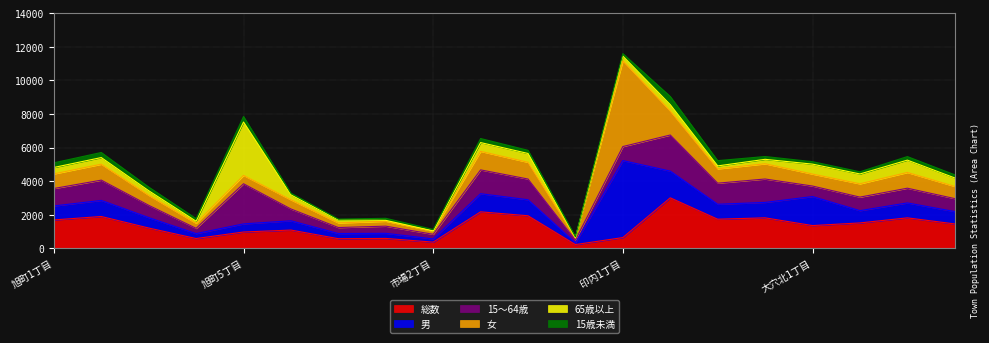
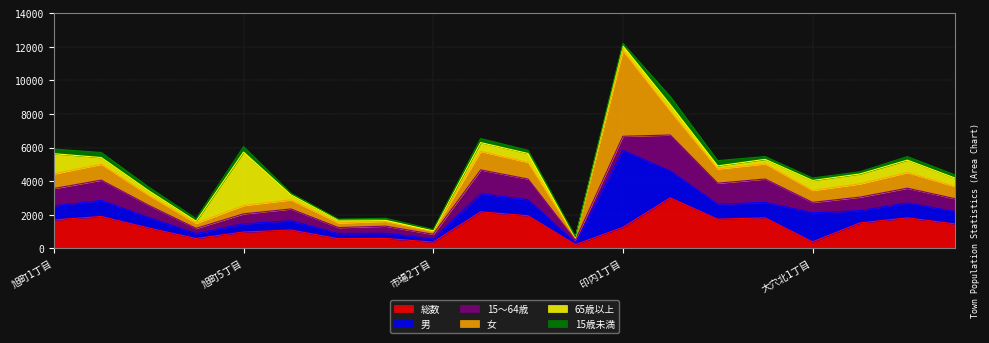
65歳以上, 旭町1丁目: 400 -> 1200
15～64歳, 旭町5丁目: 2400 -> 600
総数, 印内1丁目: 700 -> 1300
総数, 大穴北1丁目: 1400 -> 400
